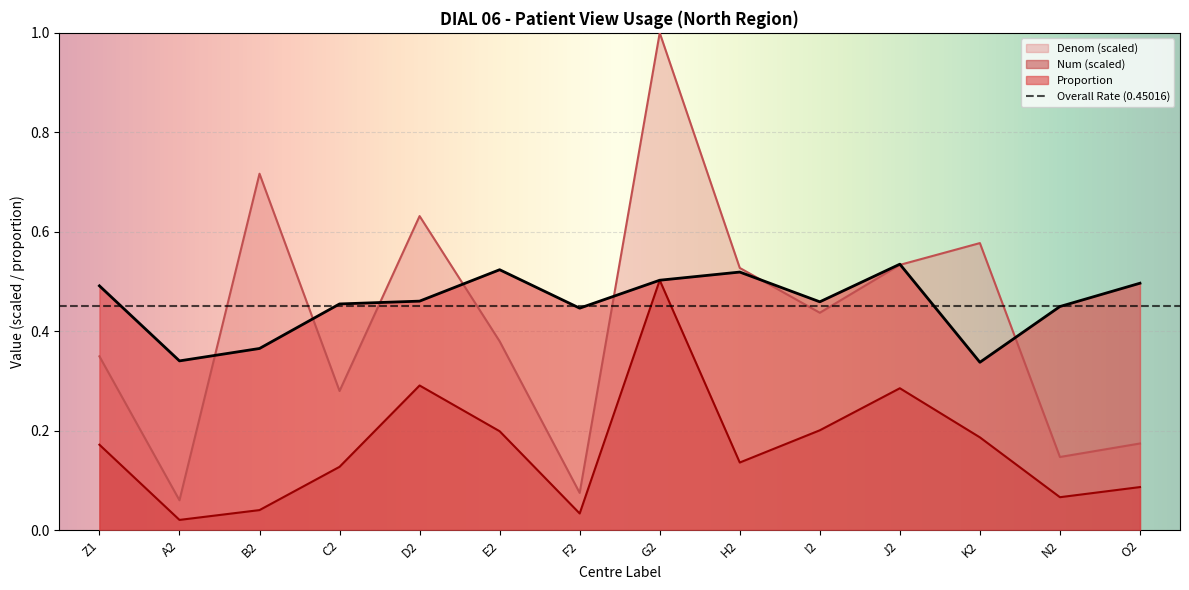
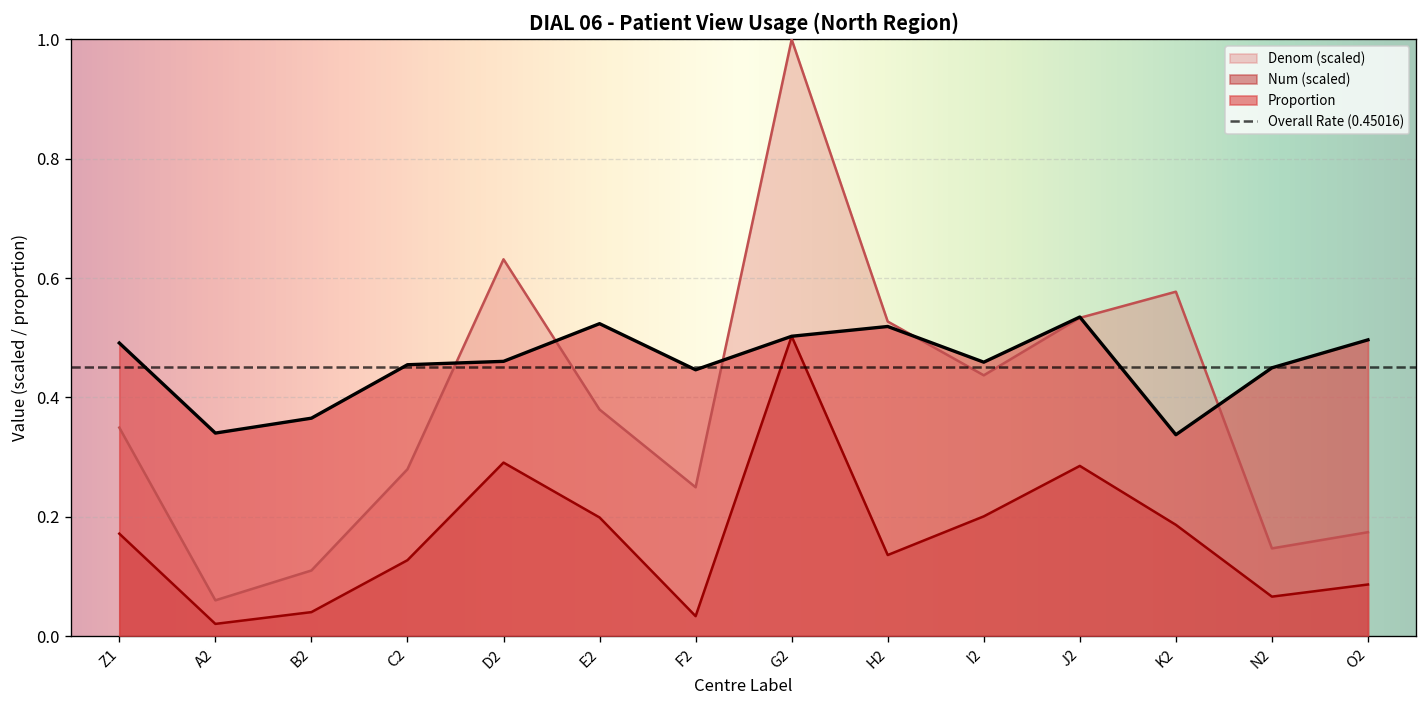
Denom (scaled), B2: 0.72 -> 0.11
Denom (scaled), F2: 0.07 -> 0.25
